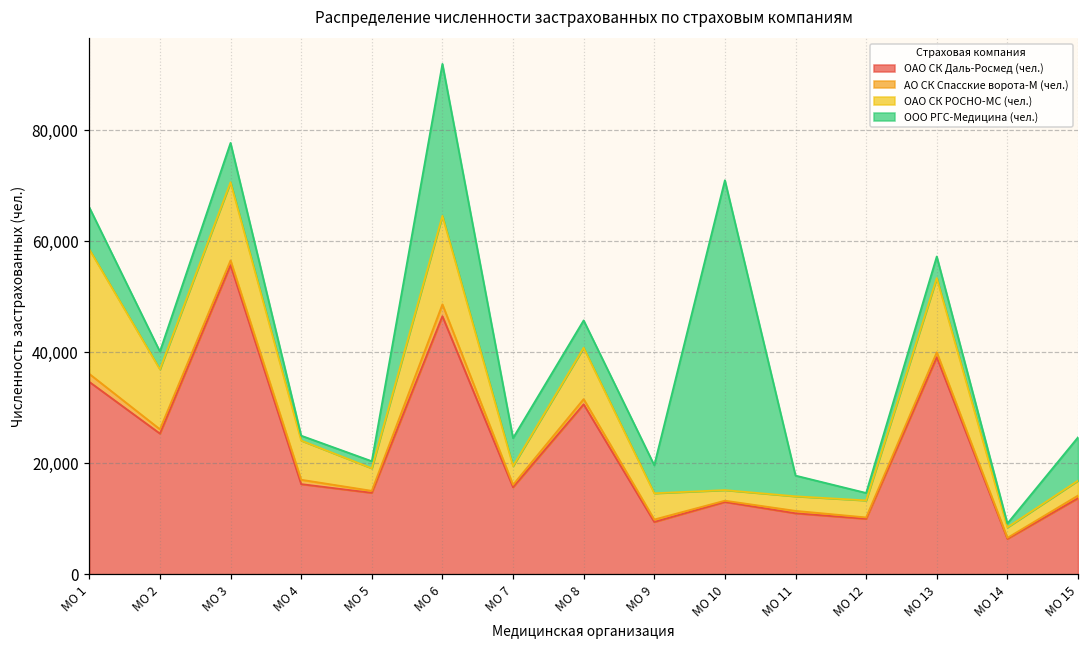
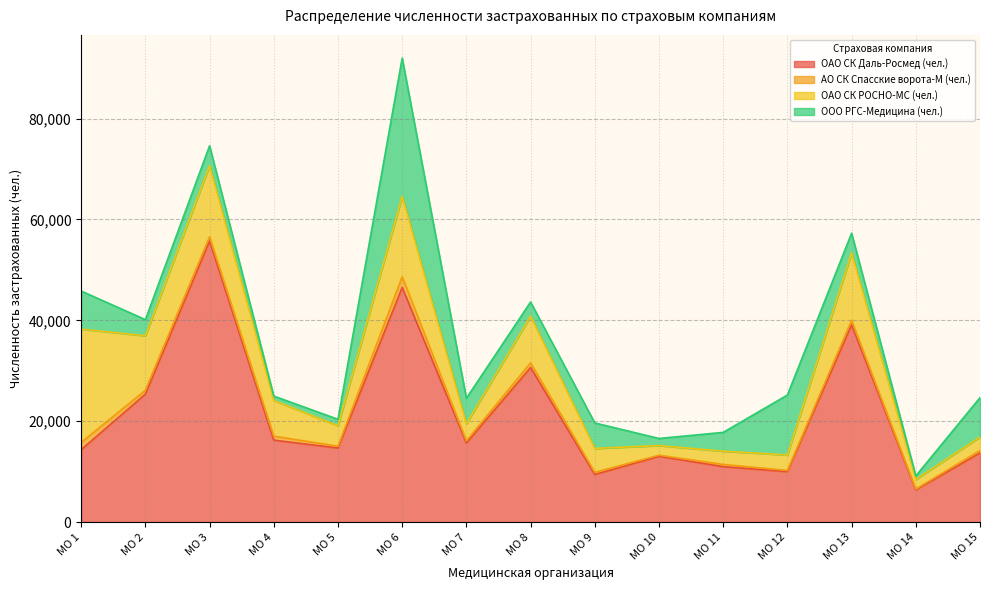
ОАО СК Даль-Росмед (чел.), МО 1: 35,000 -> 14,000
ООО РГС-Медицина (чел.), МО 3: 7,000 -> 4,000
ООО РГС-Медицина (чел.), МО 8: 5,000 -> 3,000
ООО РГС-Медицина (чел.), МО 10: 56,000 -> 1,000
ООО РГС-Медицина (чел.), МО 12: 1,000 -> 12,000
